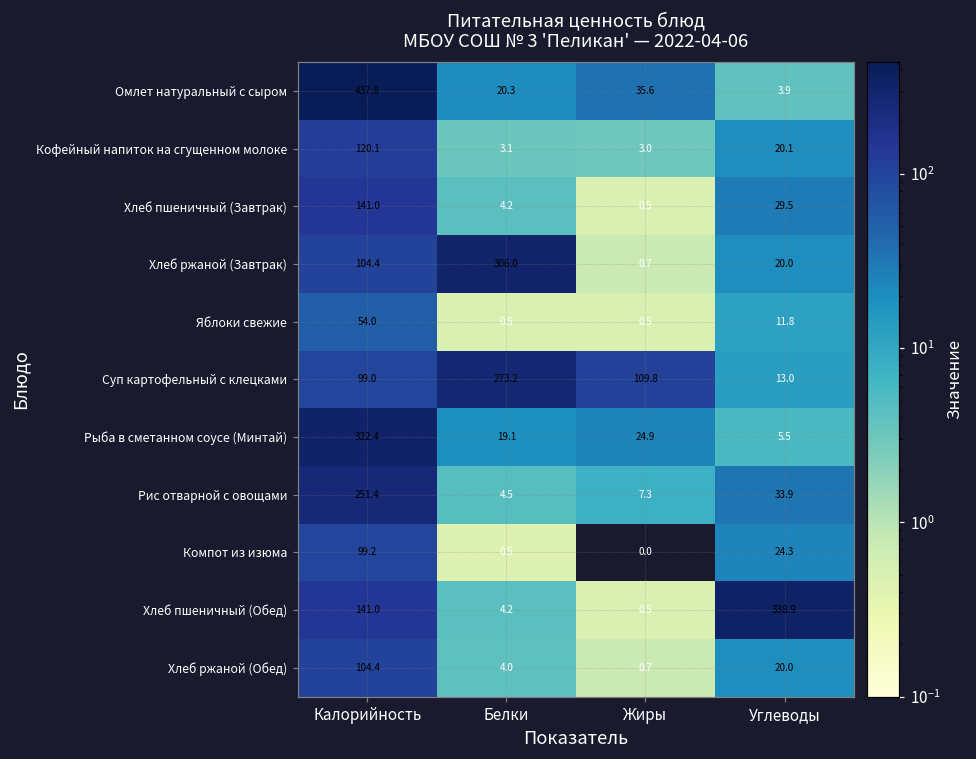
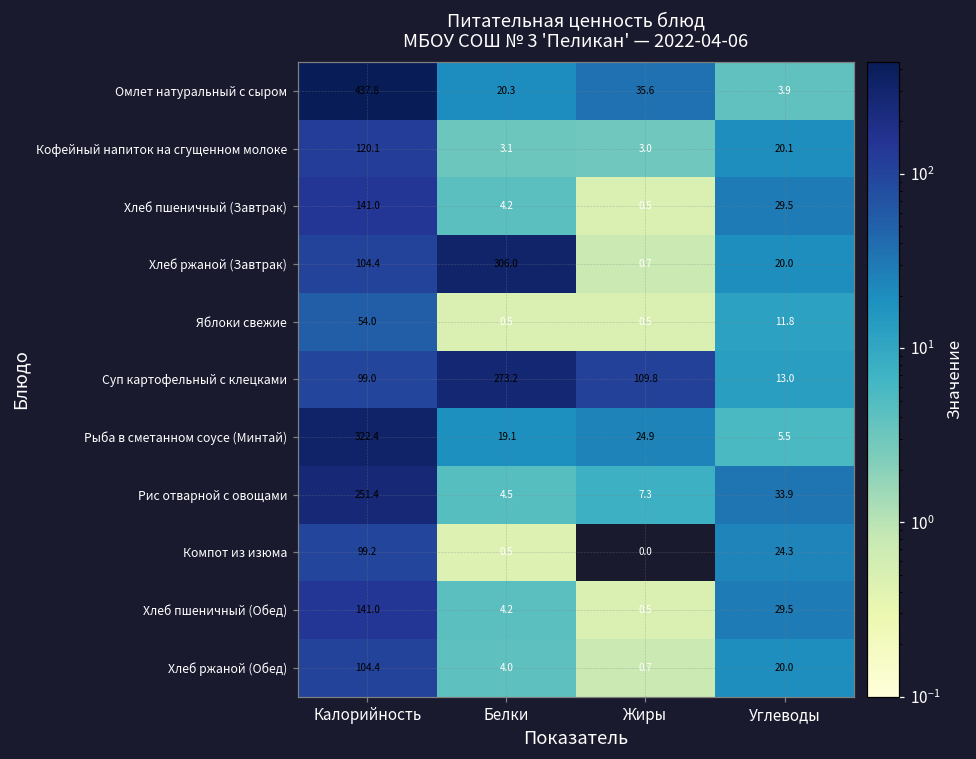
Хлеб пшеничный (Обед), Углеводы: 338.9 -> 29.5
